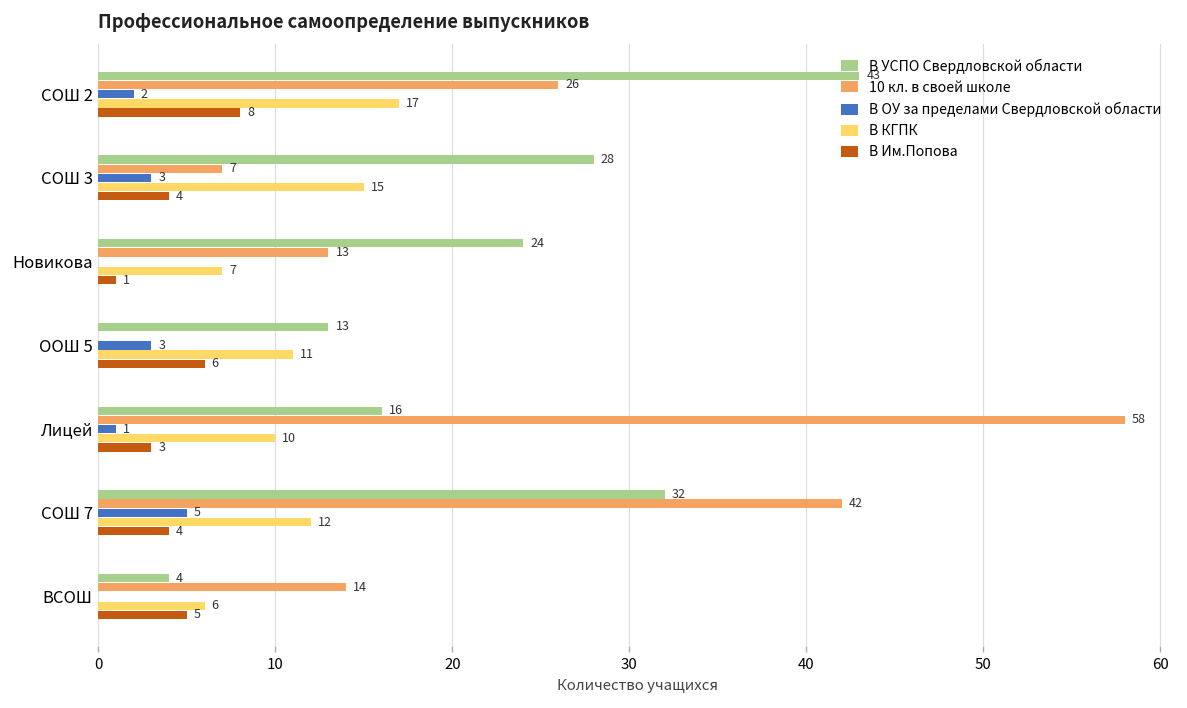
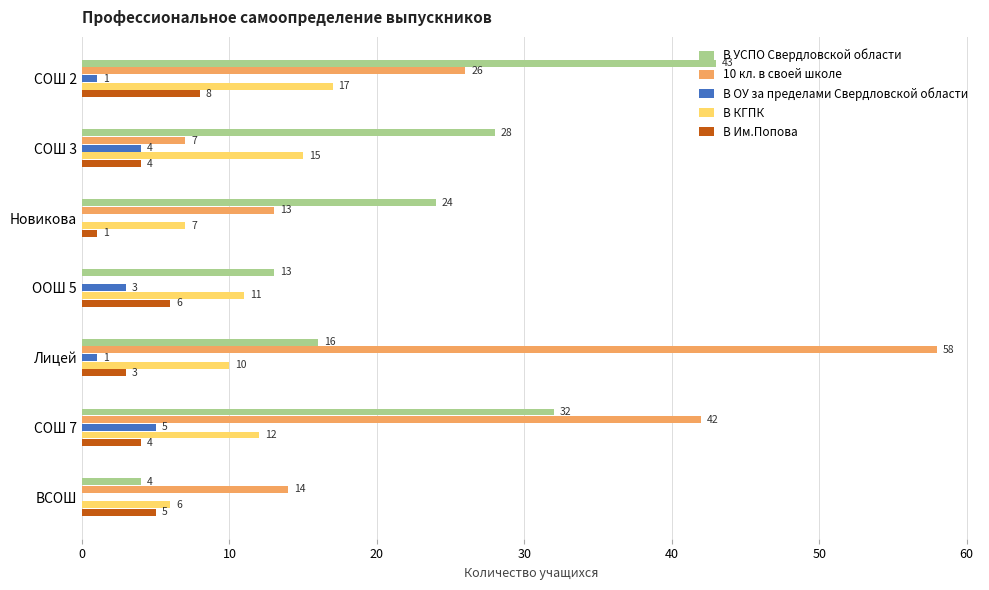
В ОУ за пределами Свердловской области, СОШ 2: 2 -> 1
В ОУ за пределами Свердловской области, СОШ 3: 3 -> 4
